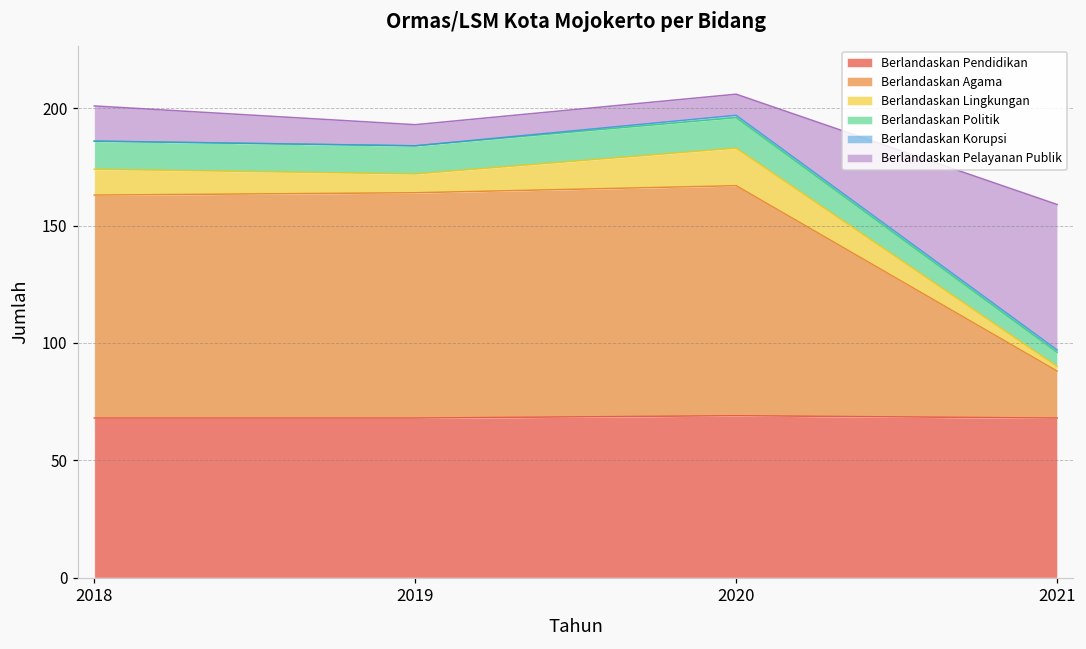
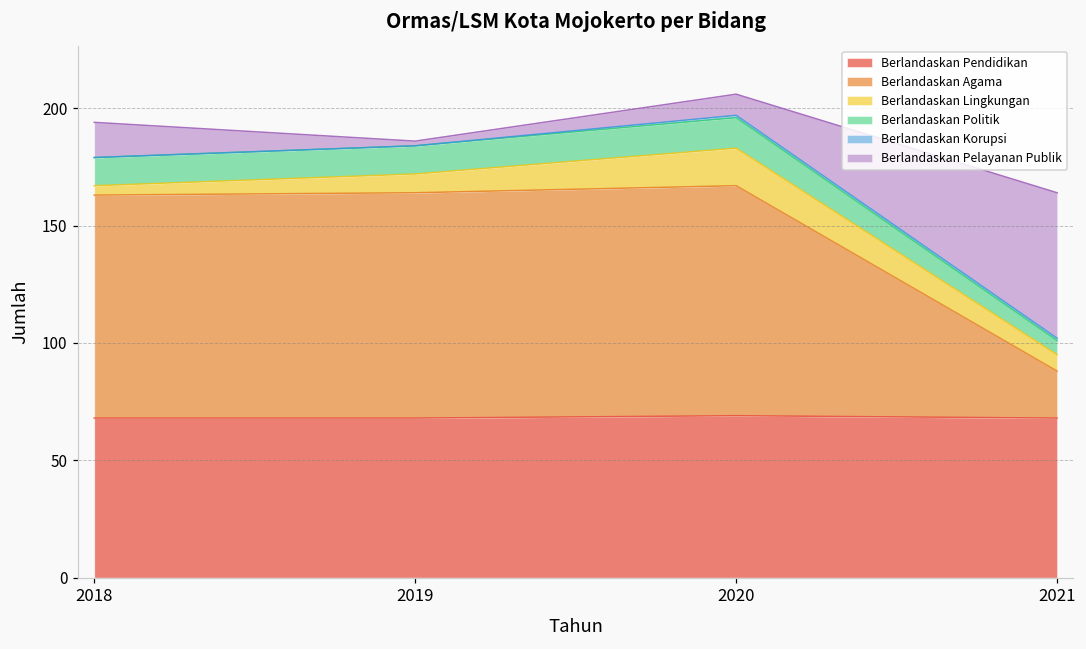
Berlandaskan Lingkungan, 2018: 11 -> 4
Berlandaskan Pelayanan Publik, 2019: 9 -> 2
Berlandaskan Lingkungan, 2021: 2 -> 7
